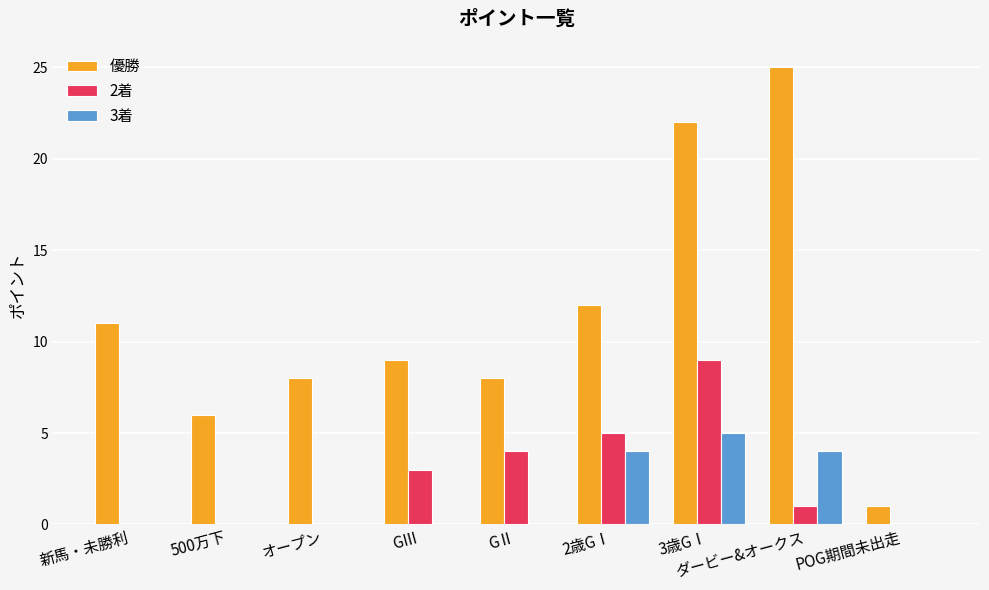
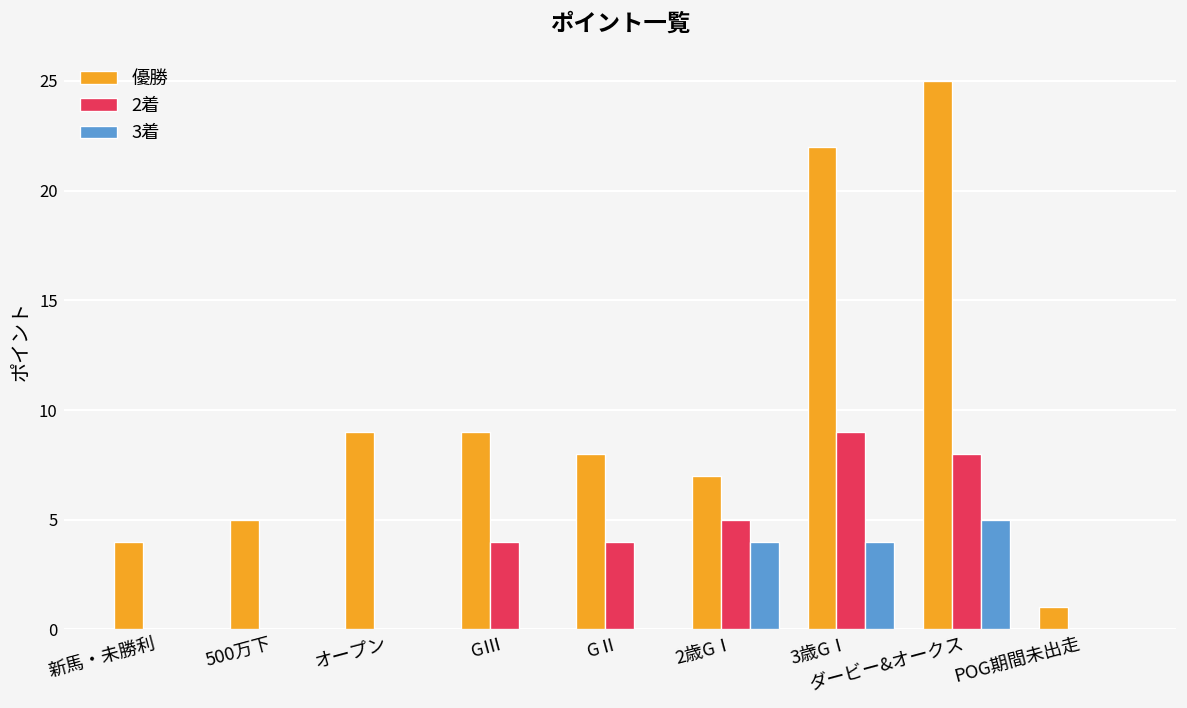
優勝, 新馬・未勝利: 11 -> 4
優勝, 500万下: 6 -> 5
優勝, オープン: 8 -> 9
2着, GⅢ: 3 -> 4
優勝, 2歳GⅠ: 12 -> 7
3着, 3歳GⅠ: 5 -> 4
2着, ダービー&オークス: 1 -> 8
3着, ダービー&オークス: 4 -> 5
